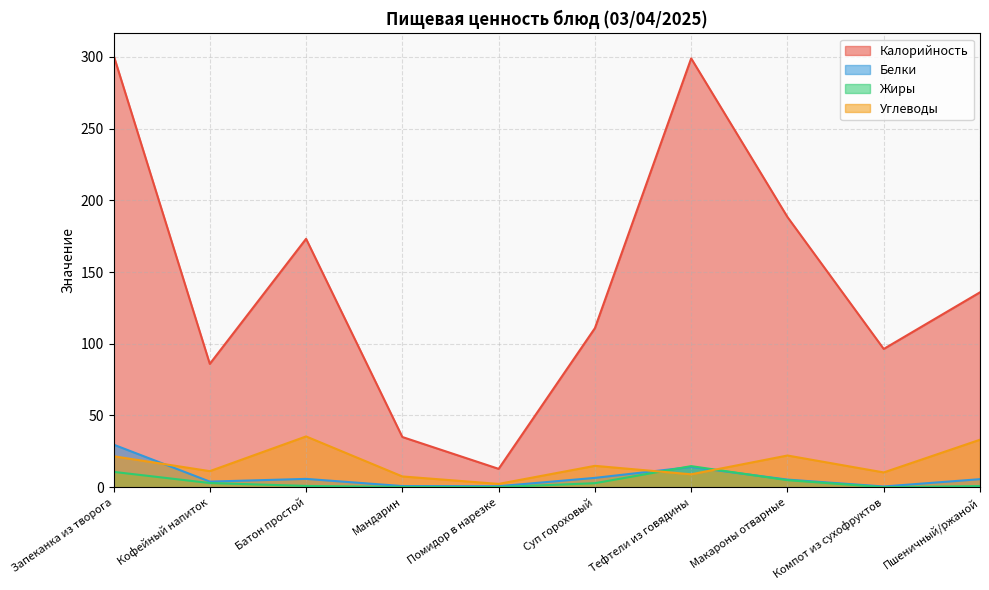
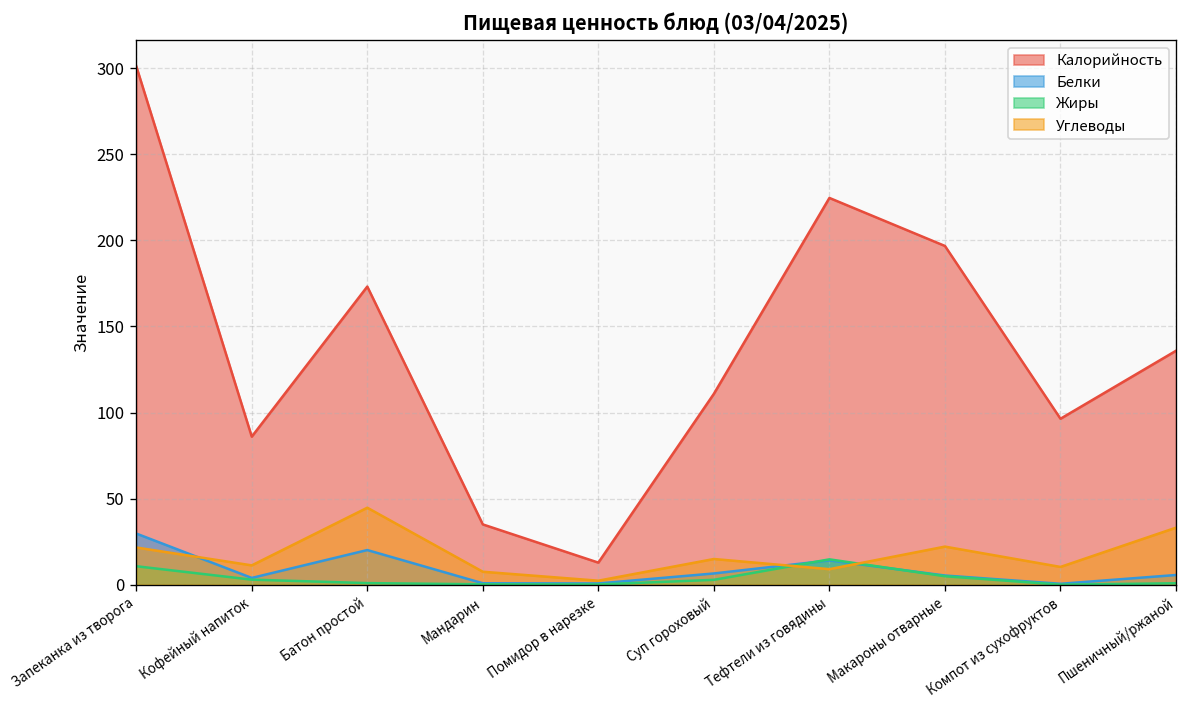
Белки, Батон простой: 6 -> 20
Углеводы, Батон простой: 35 -> 45
Калорийность, Тефтели из говядины: 299 -> 225
Калорийность, Макароны отварные: 188 -> 197
